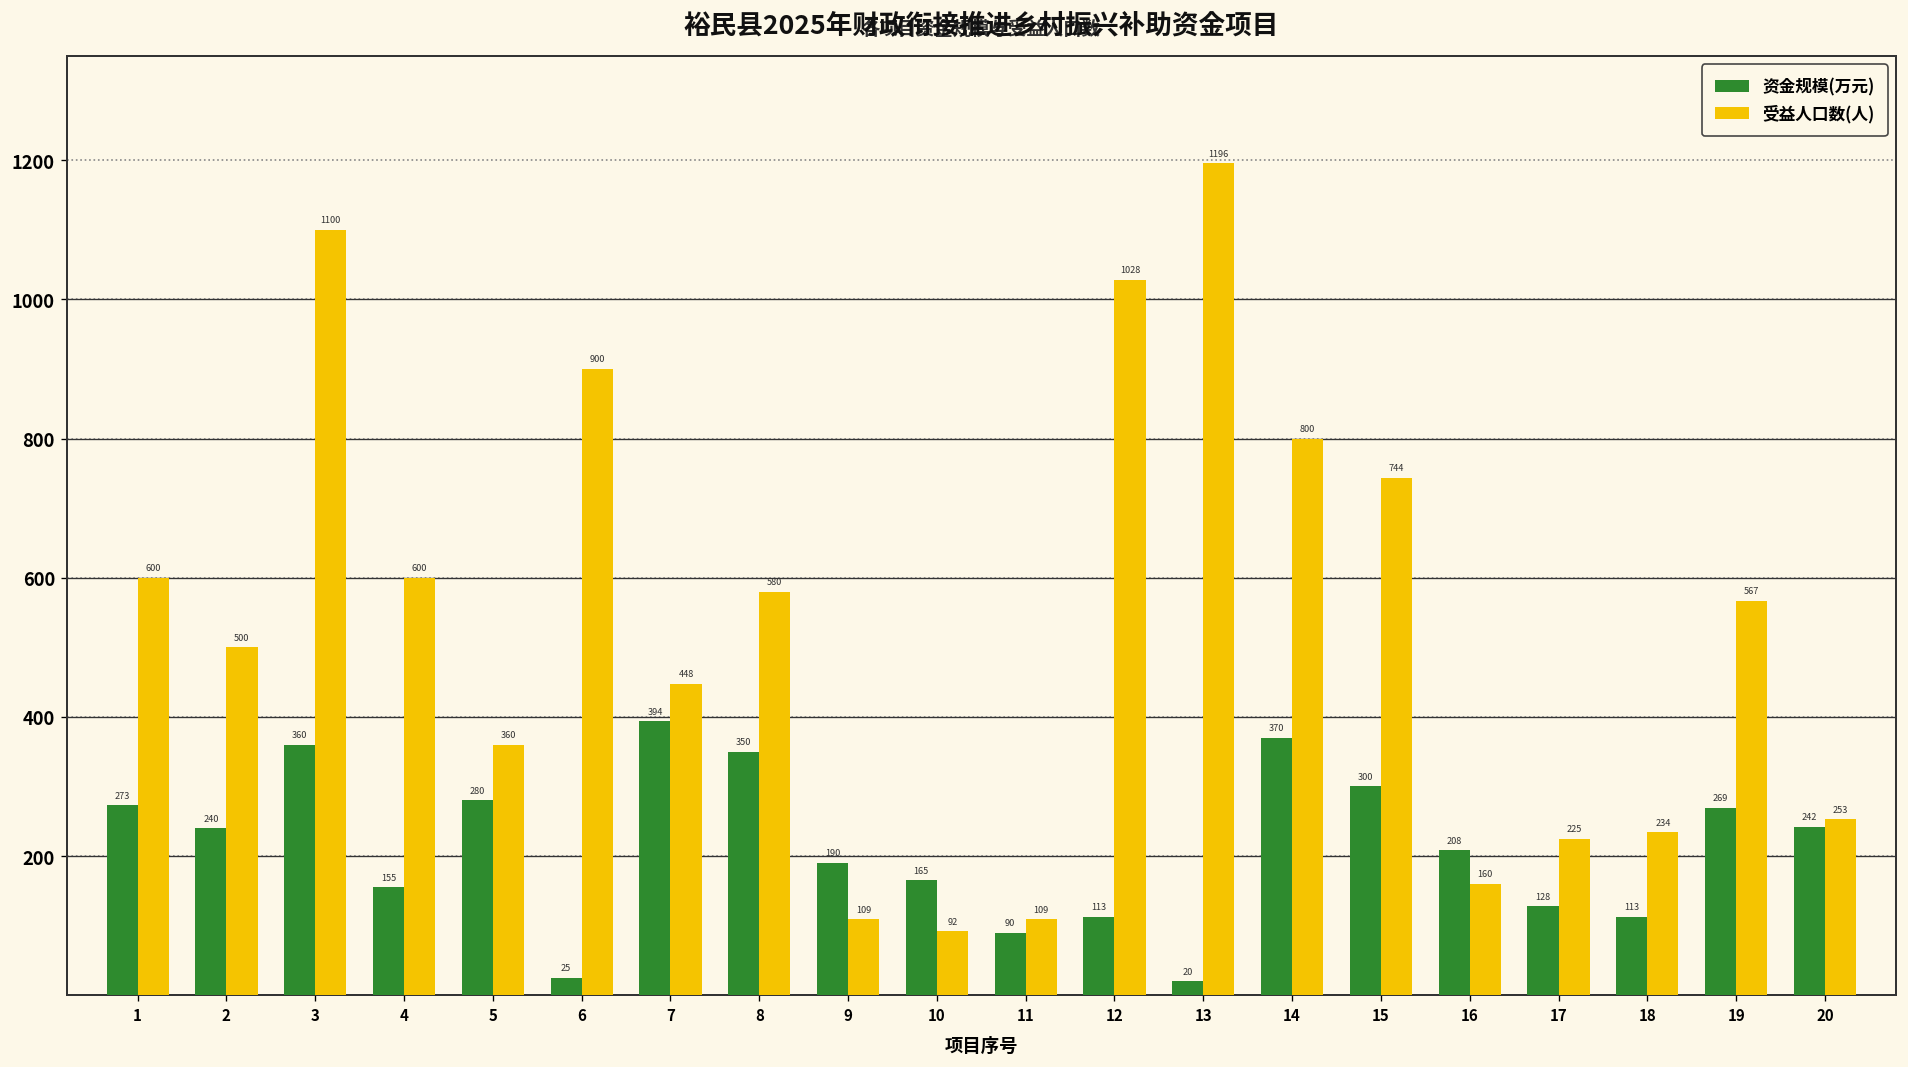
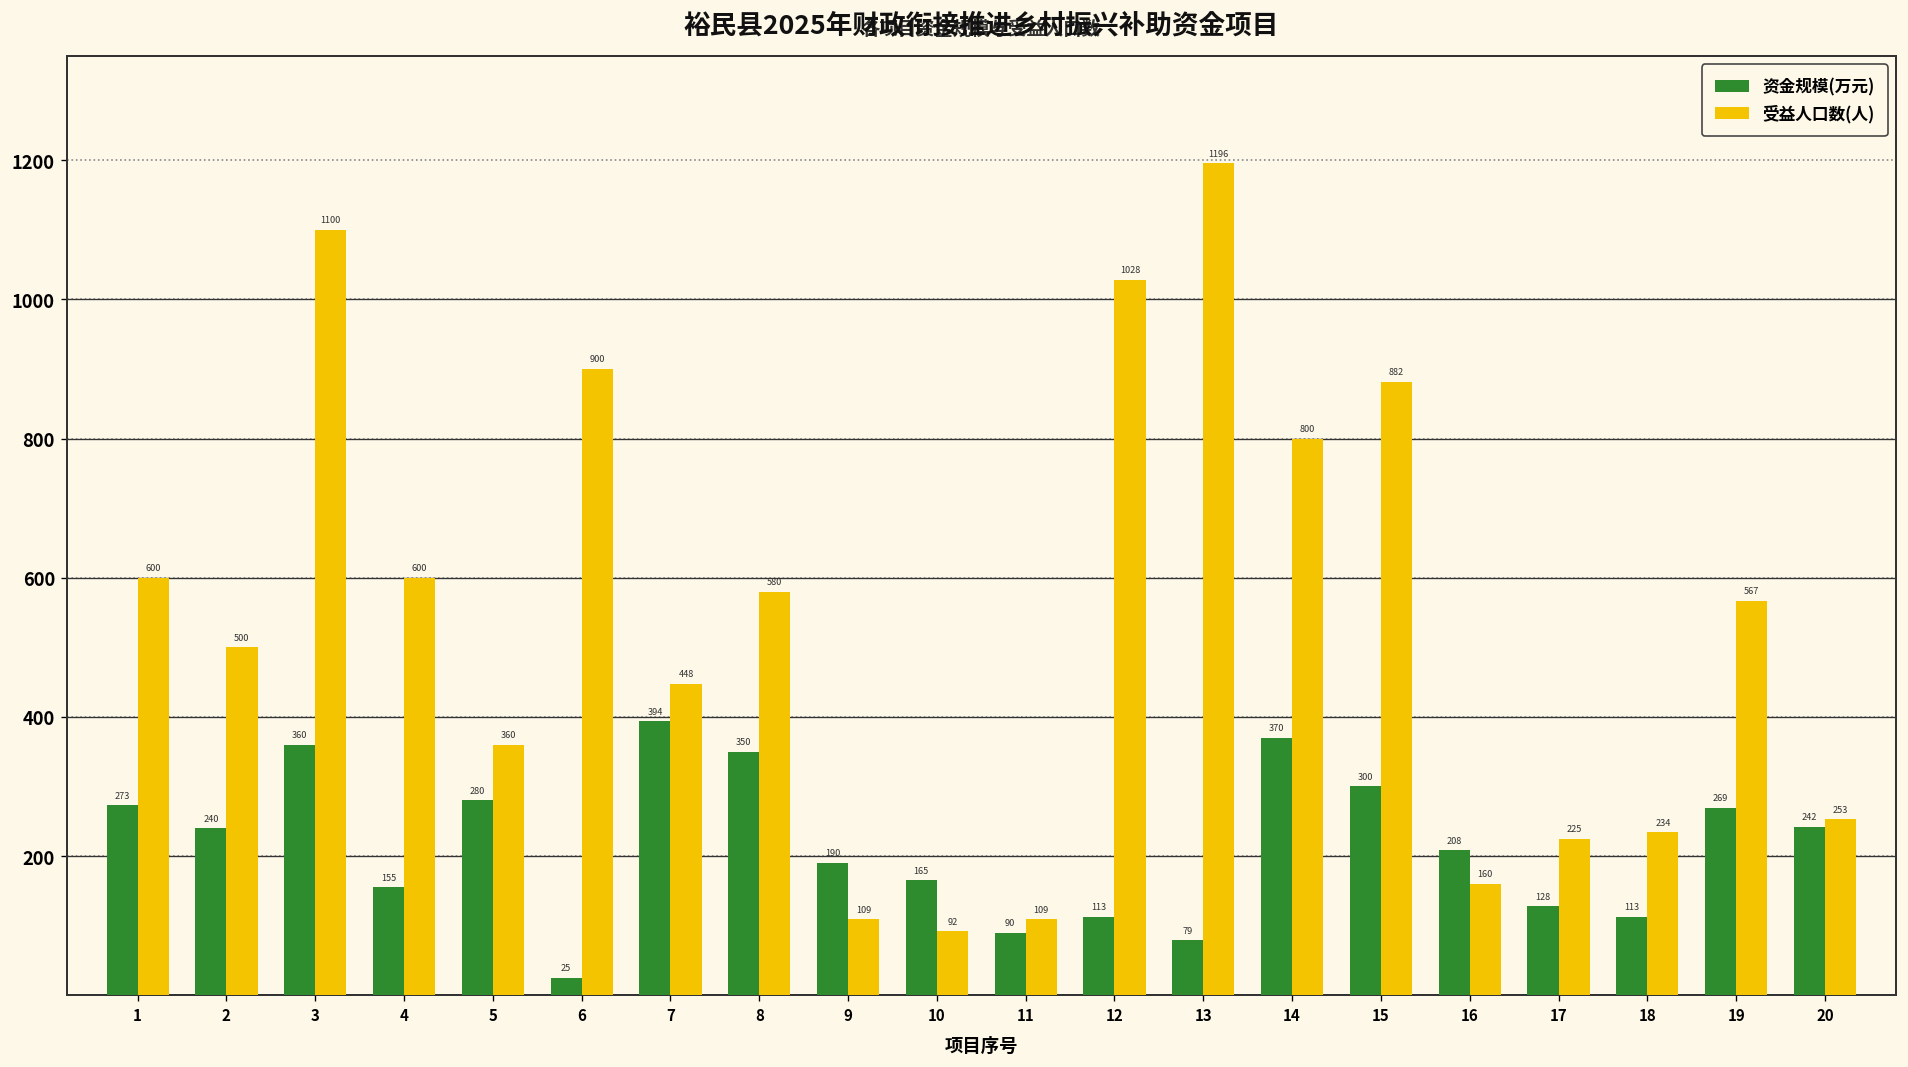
资金规模(万元), 13: 20 -> 79
受益人口数(人), 15: 744 -> 882
